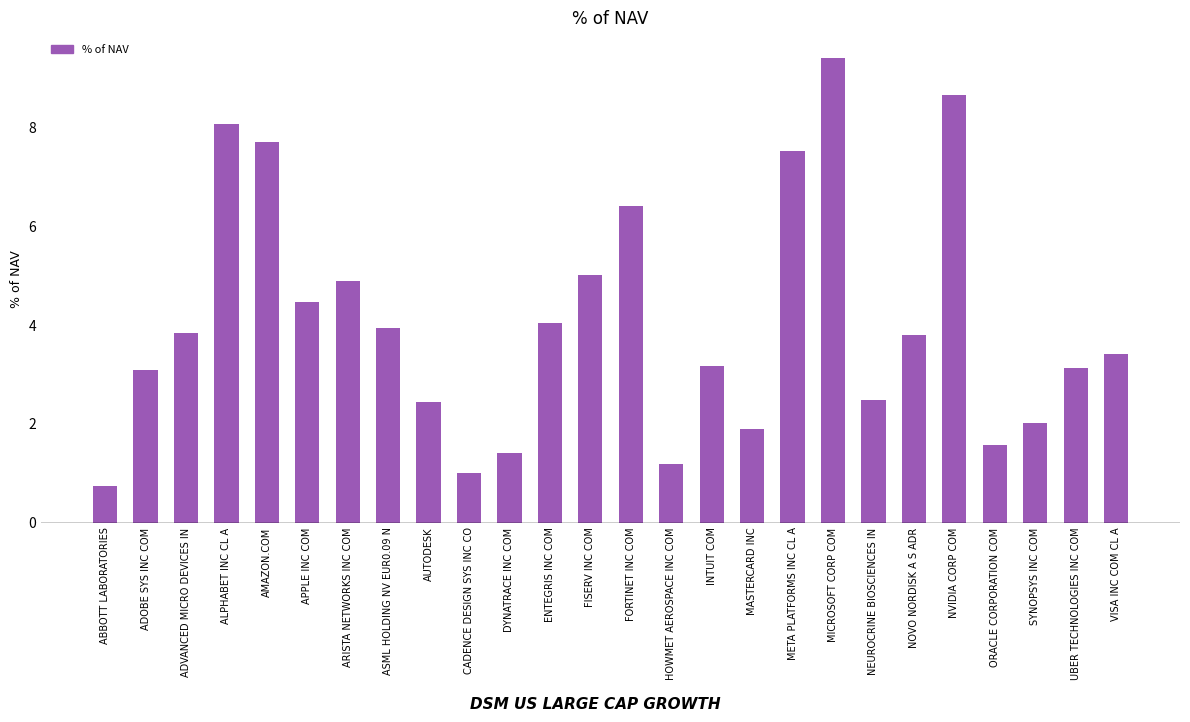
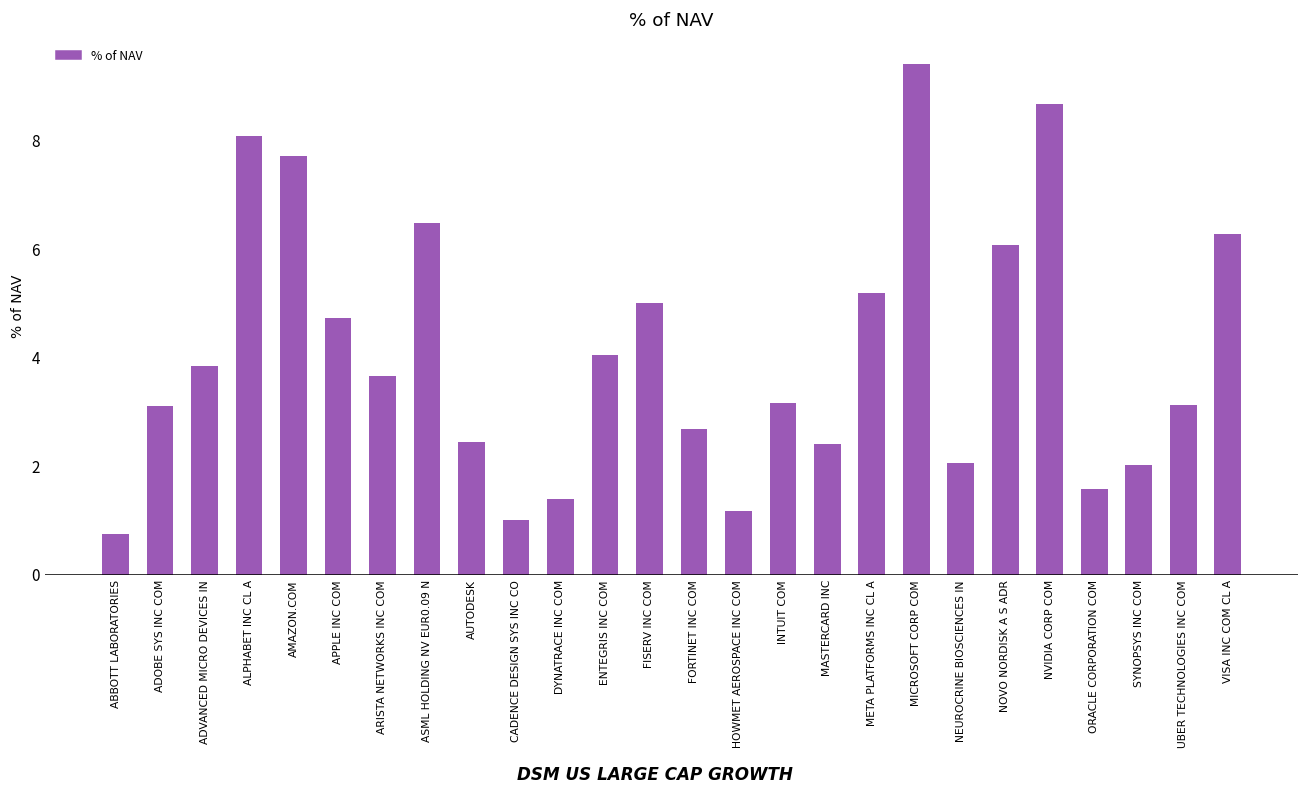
APPLE INC COM: 4.5 -> 4.7
ARISTA NETWORKS INC COM: 4.9 -> 3.7
ASML HOLDING NV EUR0.09 N: 4.0 -> 6.5
FORTINET INC COM: 6.4 -> 2.7
MASTERCARD INC: 1.9 -> 2.4
META PLATFORMS INC CL A: 7.5 -> 5.2
NEUROCRINE BIOSCIENCES IN: 2.5 -> 2.1
NOVO NORDISK A S ADR: 3.8 -> 6.1
VISA INC COM CL A: 3.4 -> 6.3
